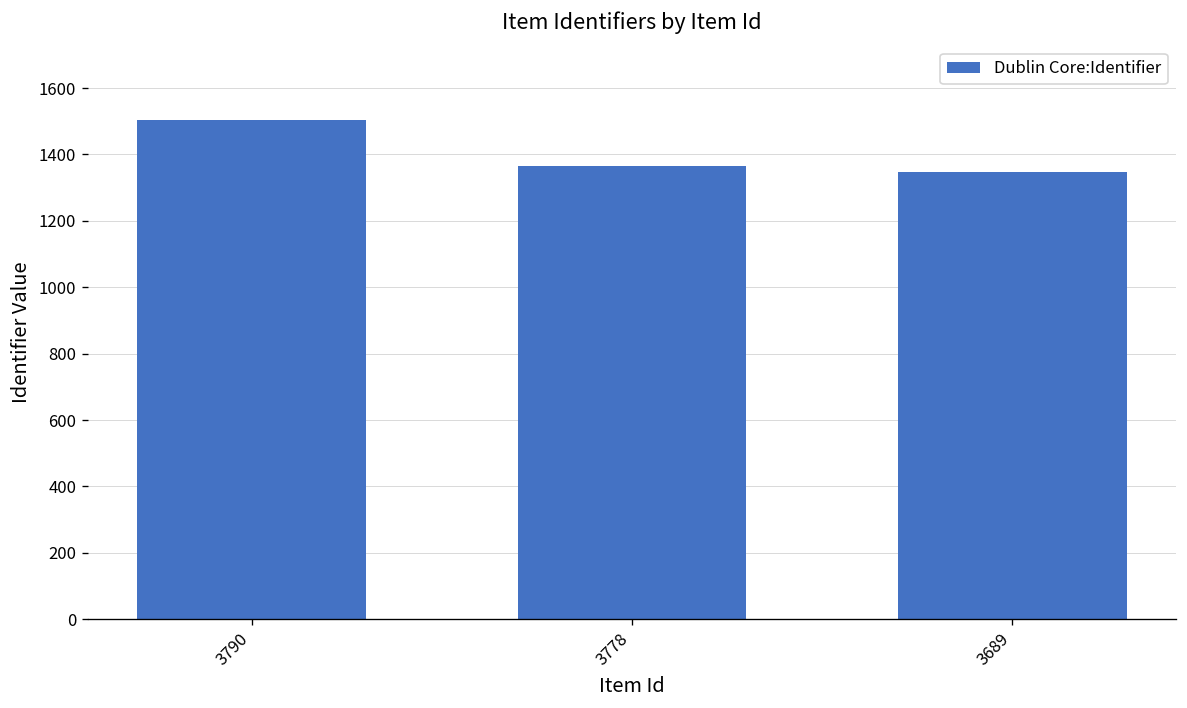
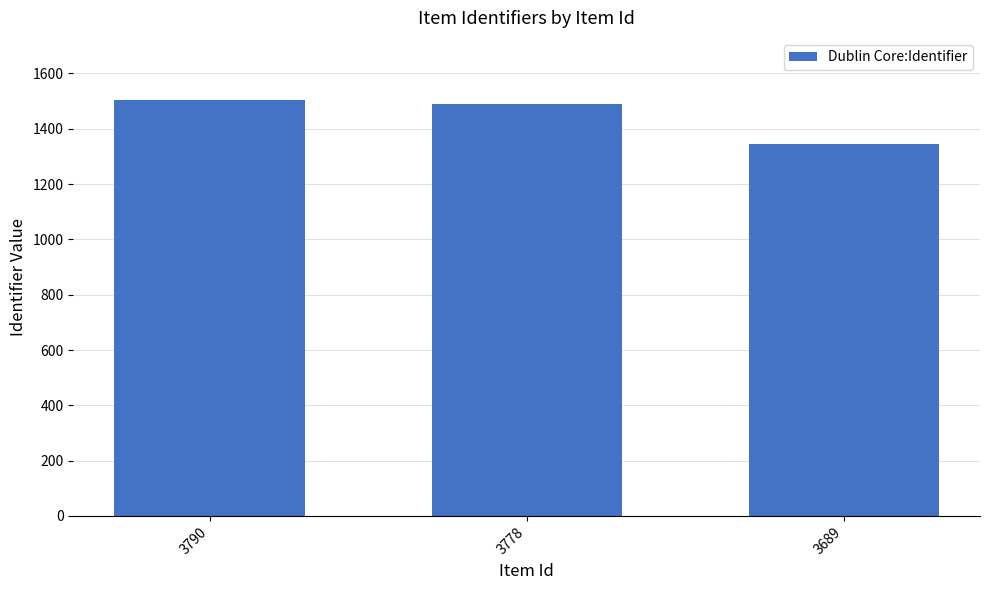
3778: 1370 -> 1490
